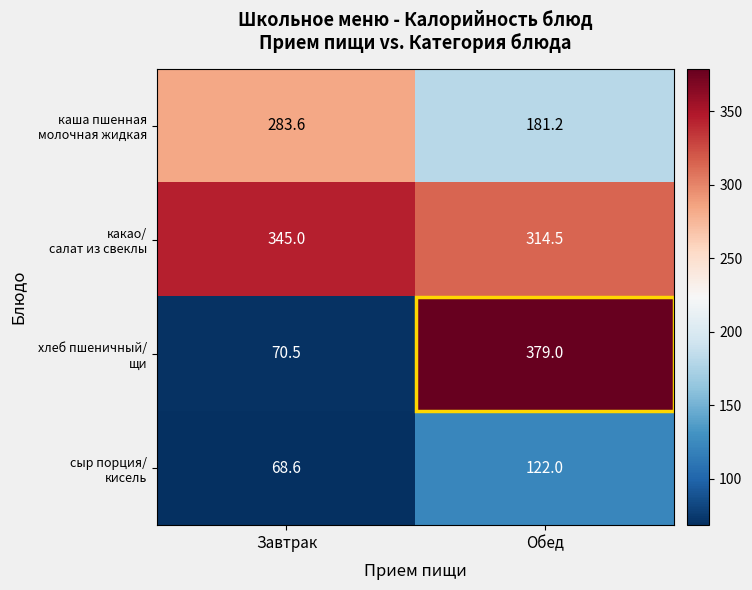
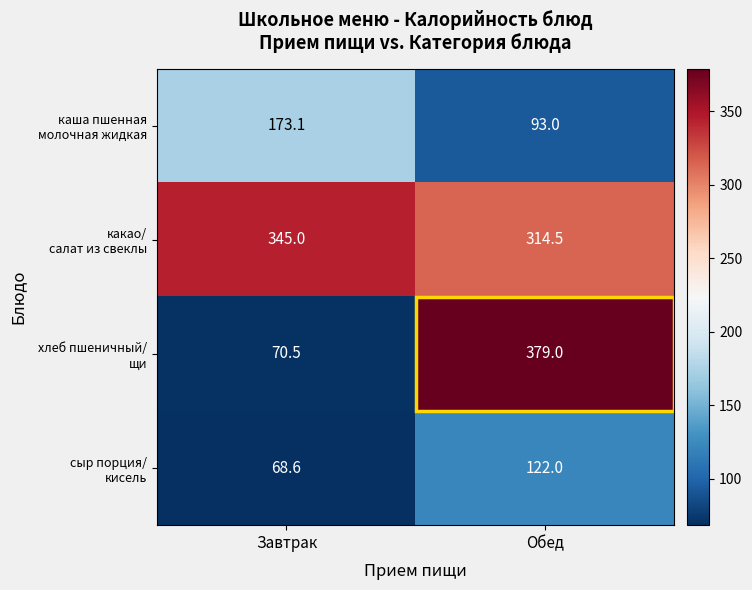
каша пшенная молочная жидкая, Завтрак: 283.6 -> 173.1
каша пшенная молочная жидкая, Обед: 181.2 -> 93.0
